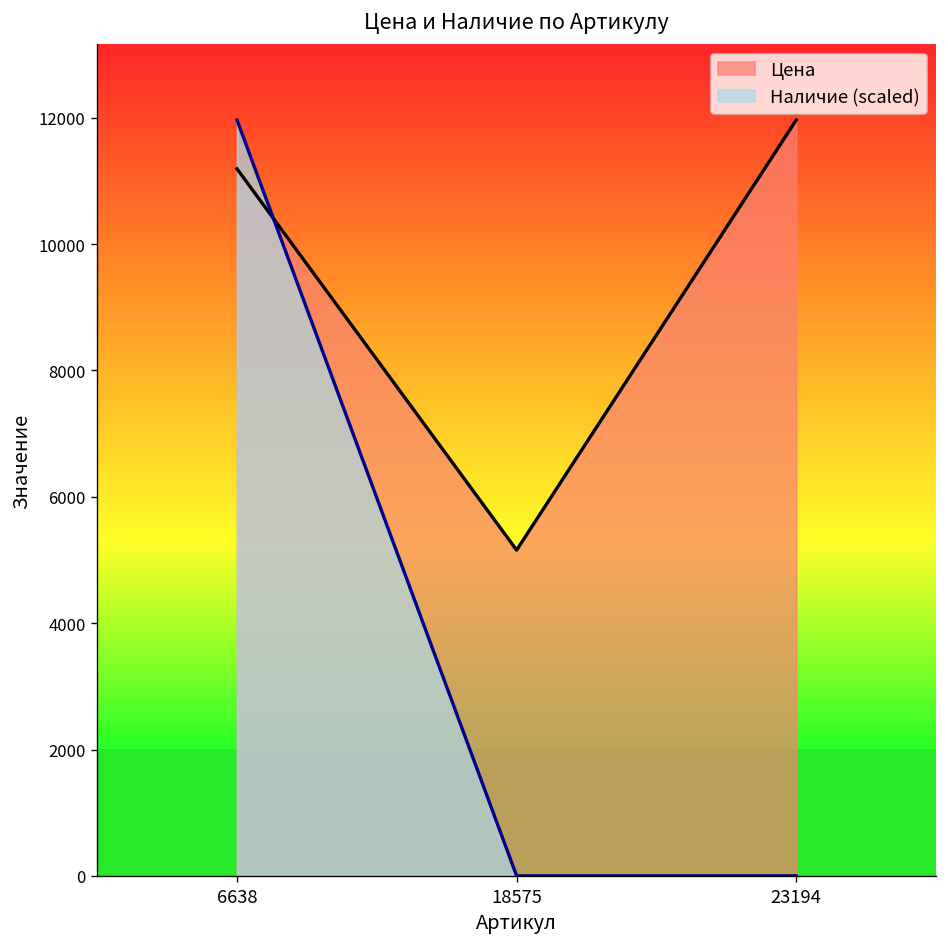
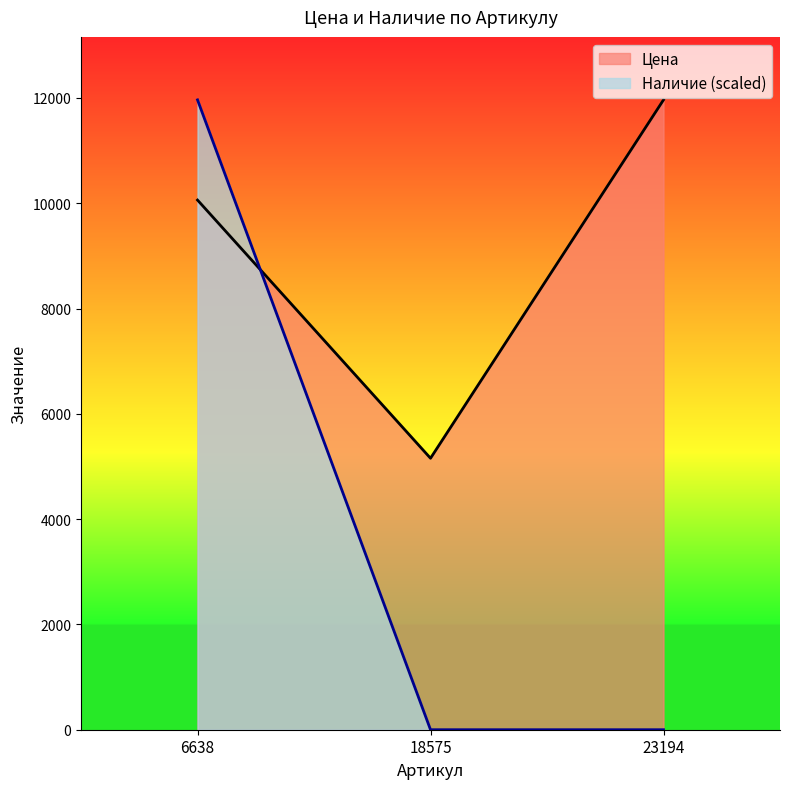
Цена, 6638: 11200 -> 10100
